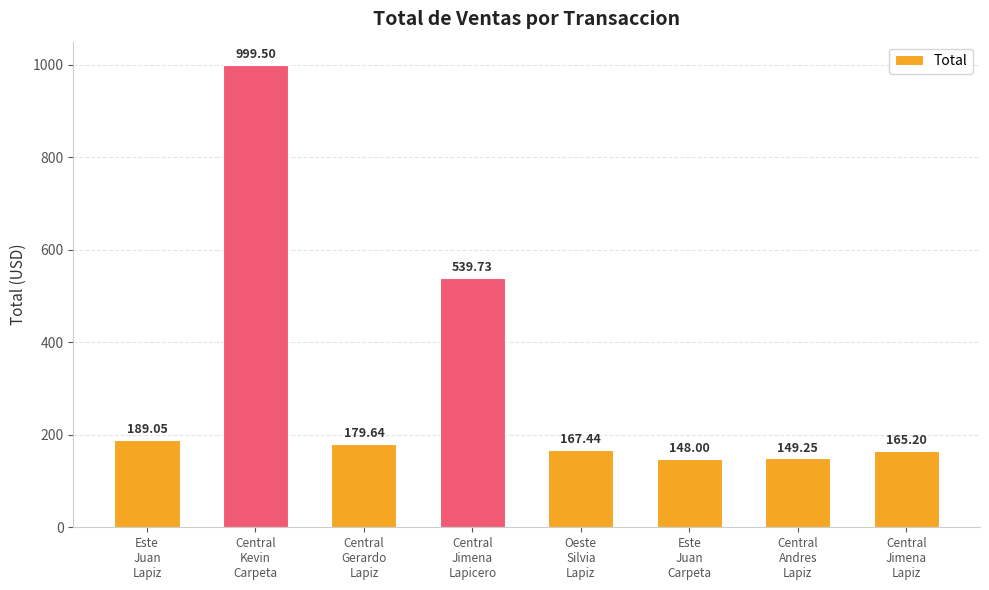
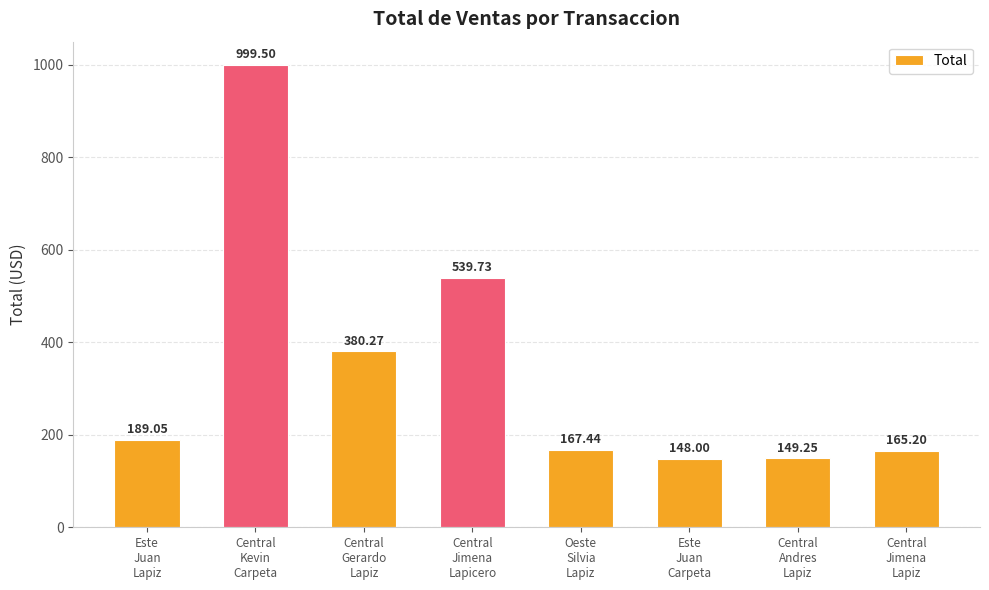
Central Gerardo Lapiz: 179.64 -> 380.27
